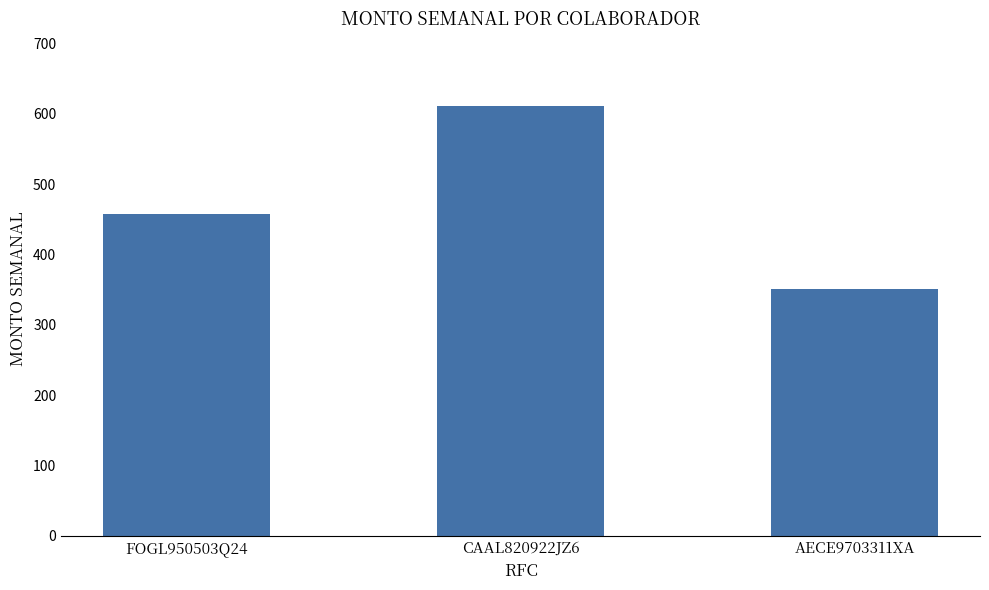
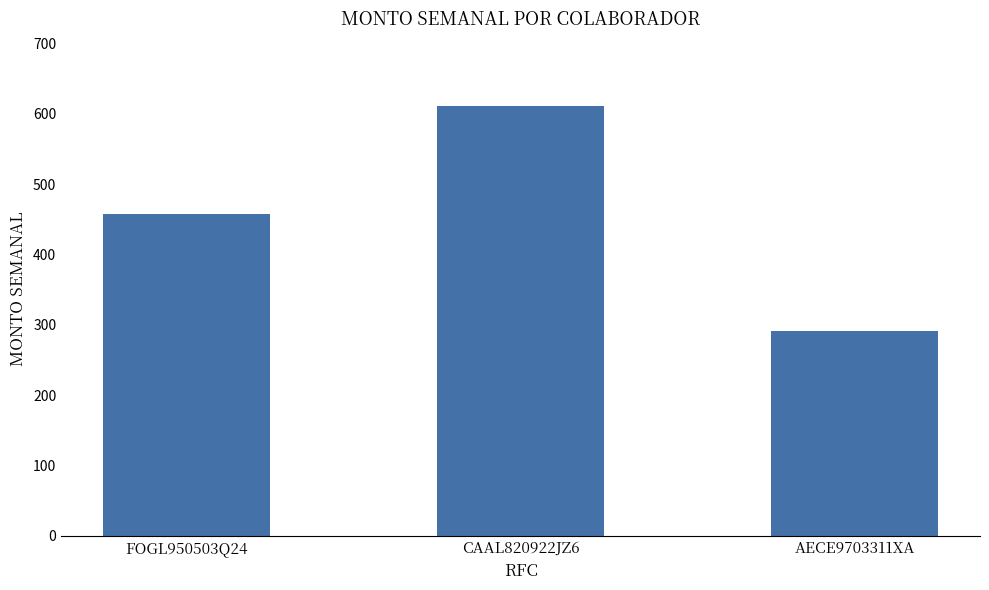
AECE9703311XA: 350 -> 290
